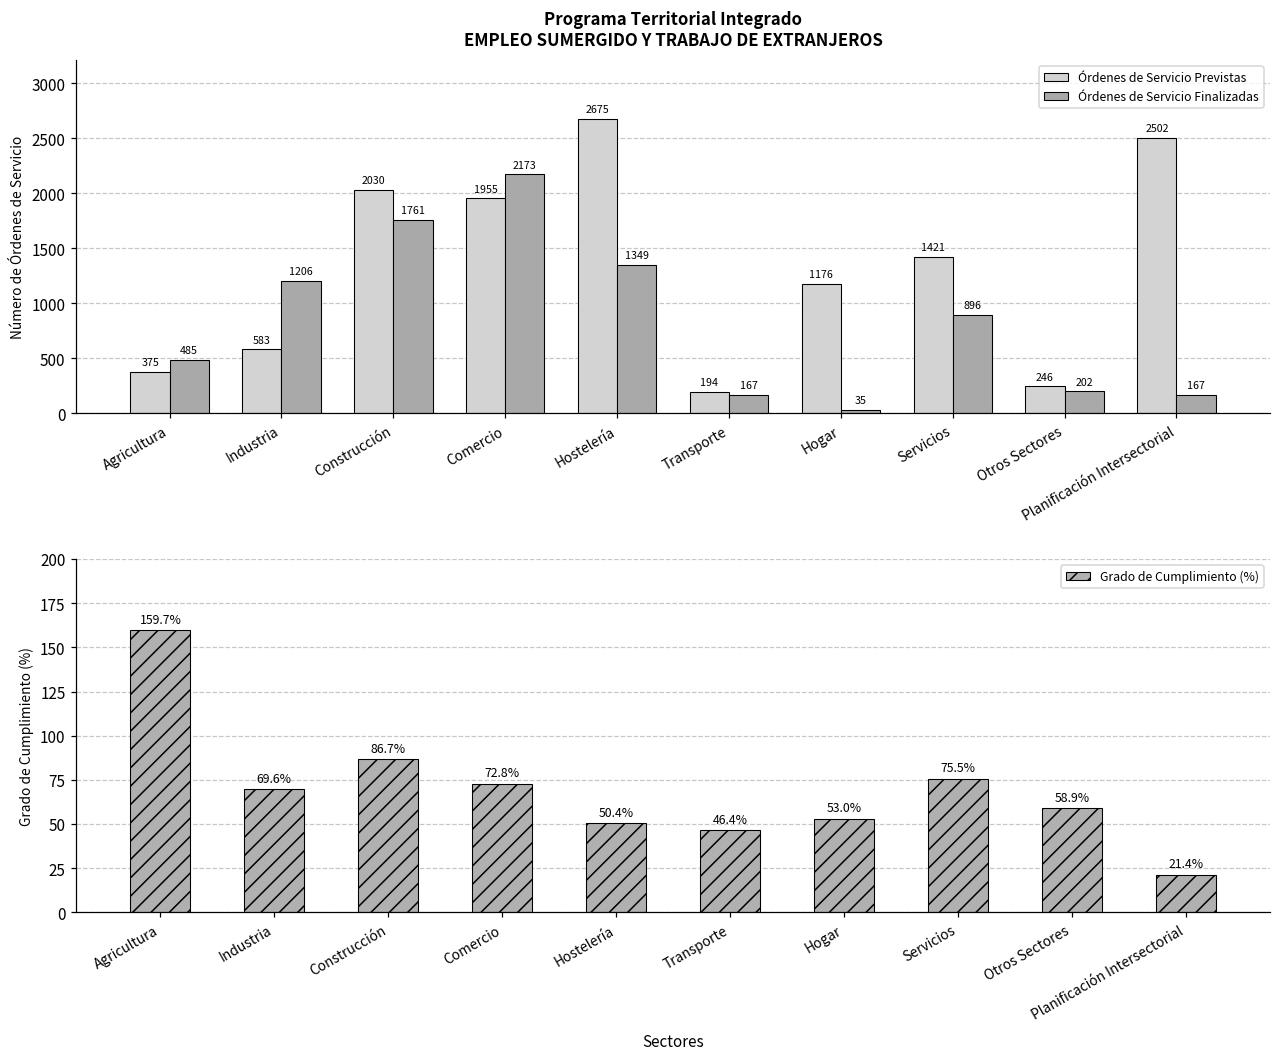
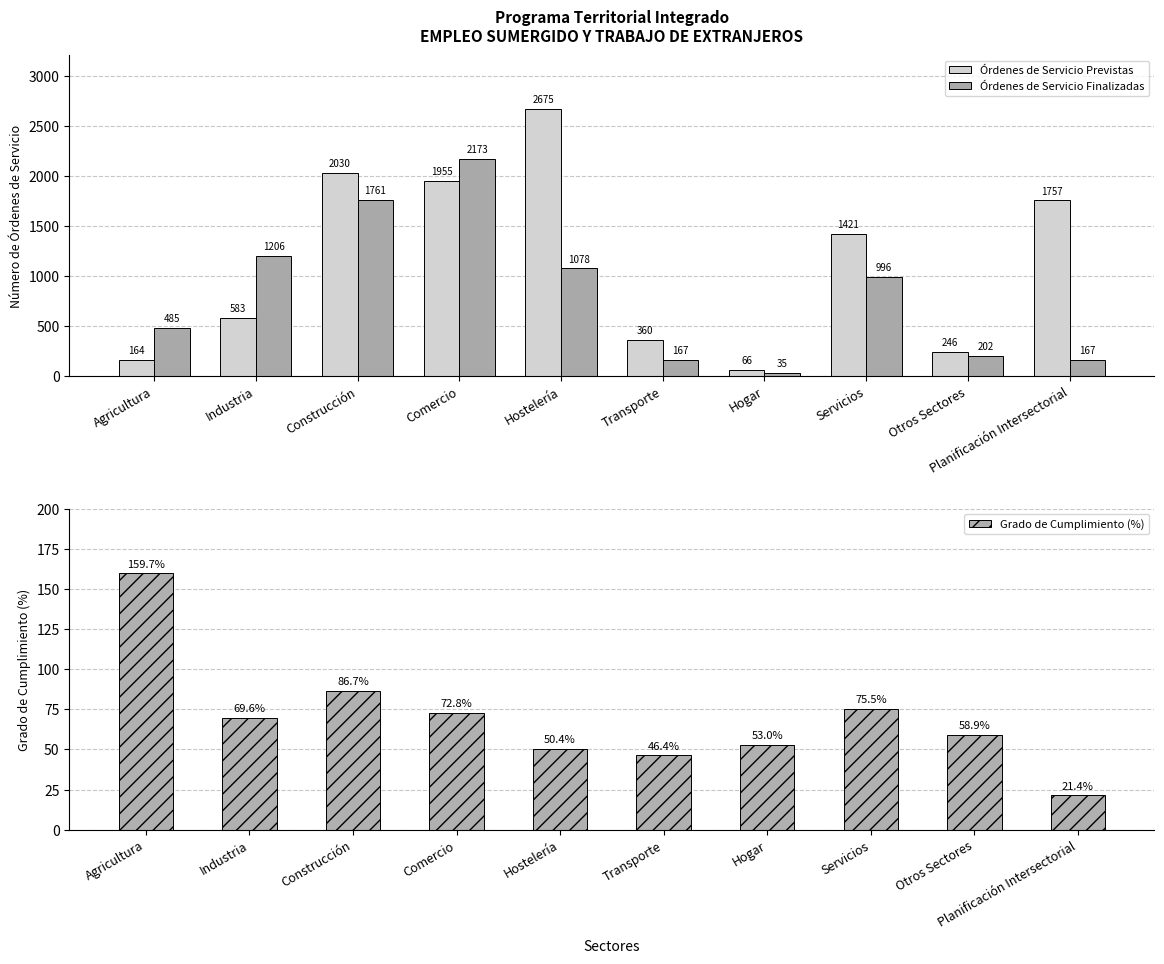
Programa Territorial Integrado EMPLEO SUMERGIDO Y TRABAJO DE EXTRANJEROS, Órdenes de Servicio Previstas, Agricultura: 375 -> 164
Programa Territorial Integrado EMPLEO SUMERGIDO Y TRABAJO DE EXTRANJEROS, Órdenes de Servicio Finalizadas, Hostelería: 1349 -> 1078
Programa Territorial Integrado EMPLEO SUMERGIDO Y TRABAJO DE EXTRANJEROS, Órdenes de Servicio Previstas, Transporte: 194 -> 360
Programa Territorial Integrado EMPLEO SUMERGIDO Y TRABAJO DE EXTRANJEROS, Órdenes de Servicio Previstas, Hogar: 1176 -> 66
Programa Territorial Integrado EMPLEO SUMERGIDO Y TRABAJO DE EXTRANJEROS, Órdenes de Servicio Finalizadas, Servicios: 896 -> 996
Programa Territorial Integrado EMPLEO SUMERGIDO Y TRABAJO DE EXTRANJEROS, Órdenes de Servicio Previstas, Planificación Intersectorial: 2502 -> 1757
